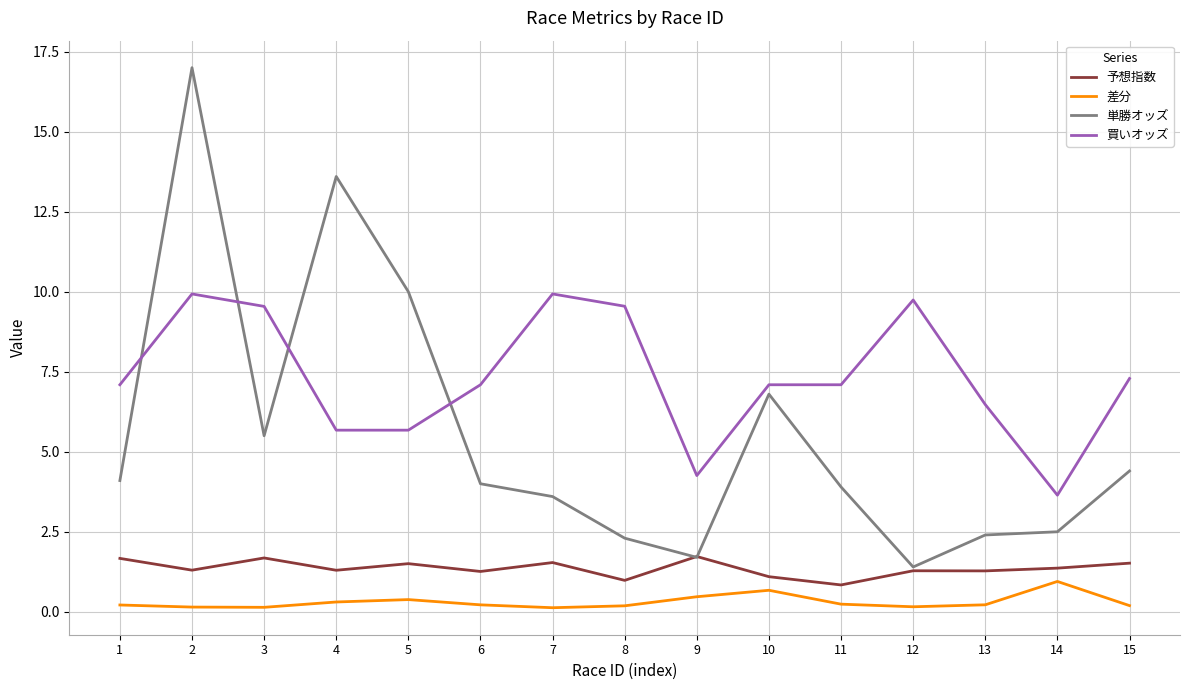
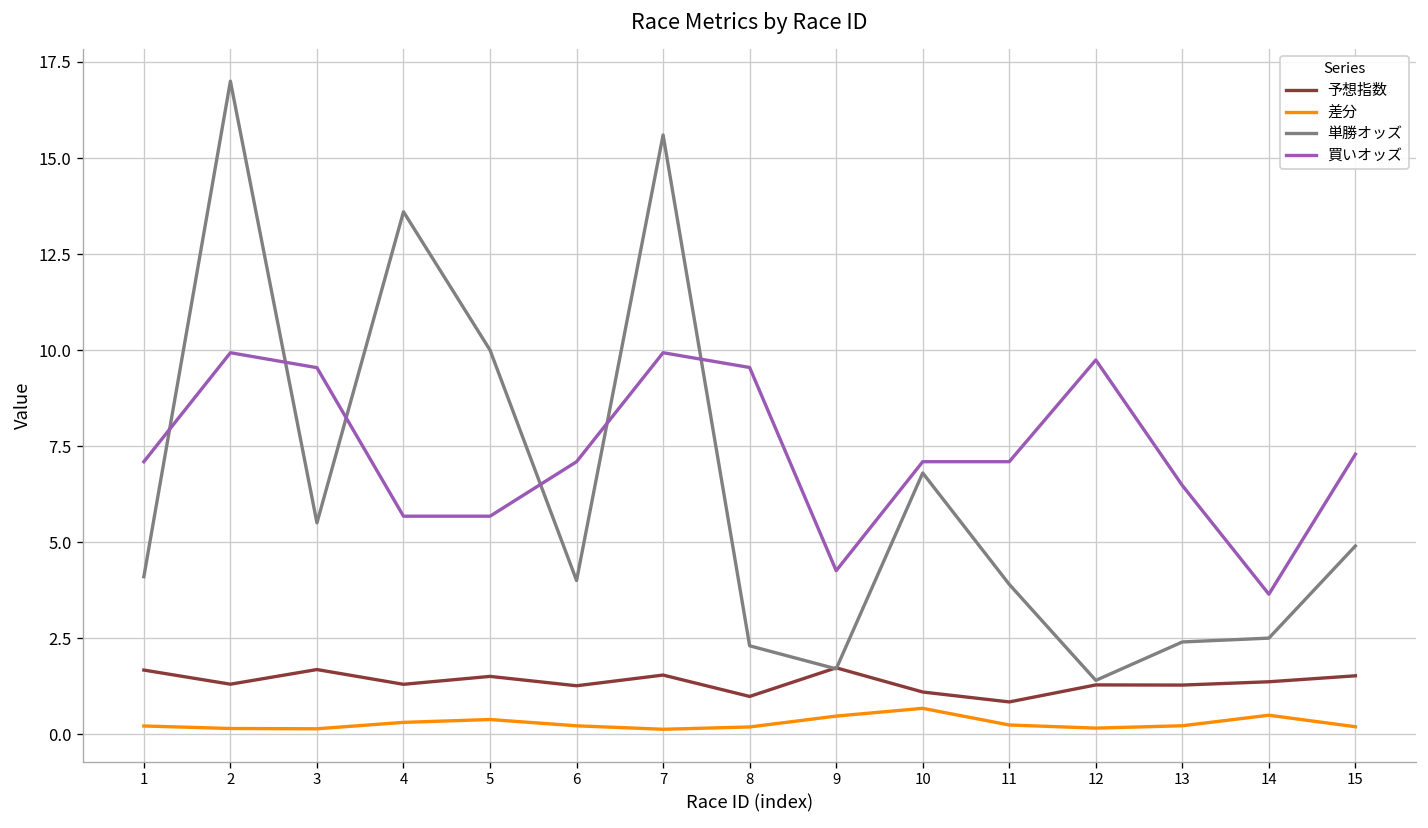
単勝オッズ, 7: 3.6 -> 15.6
差分, 14: 0.9 -> 0.5
単勝オッズ, 15: 4.4 -> 4.9
